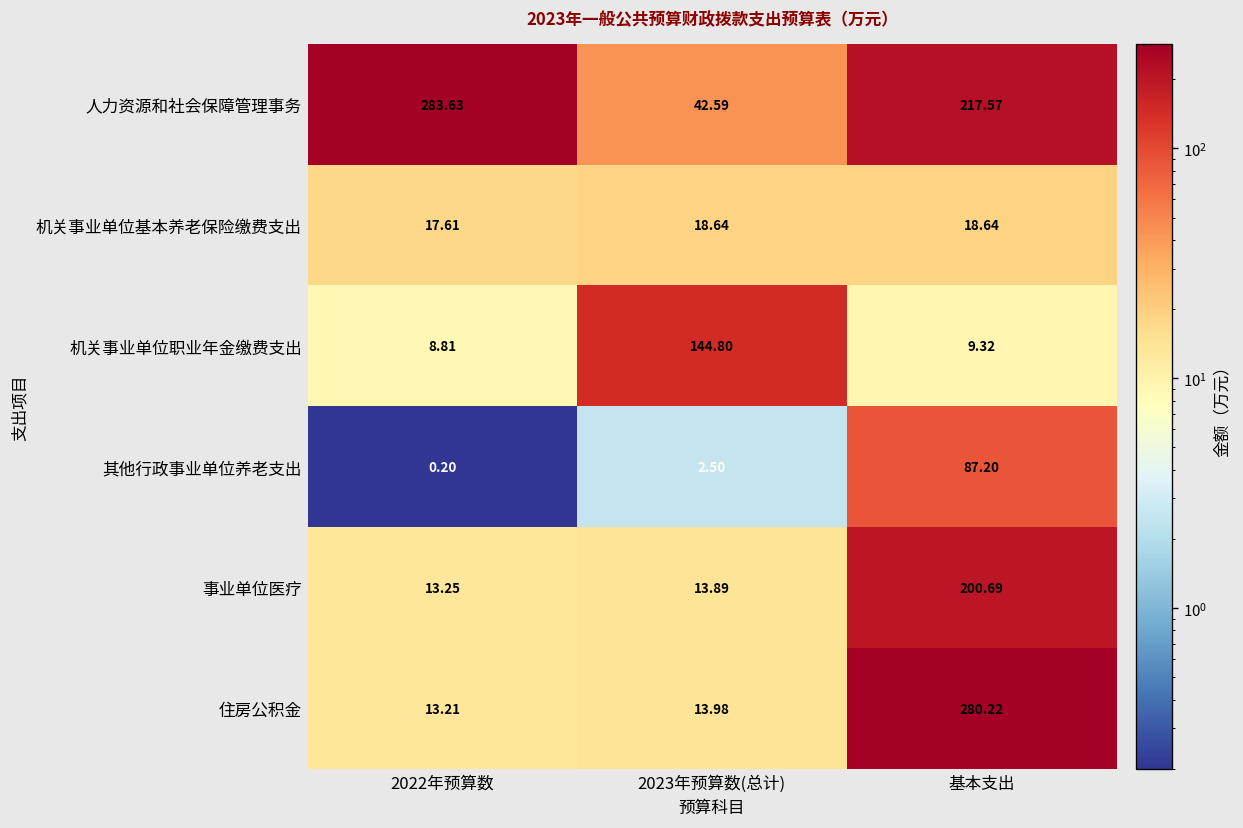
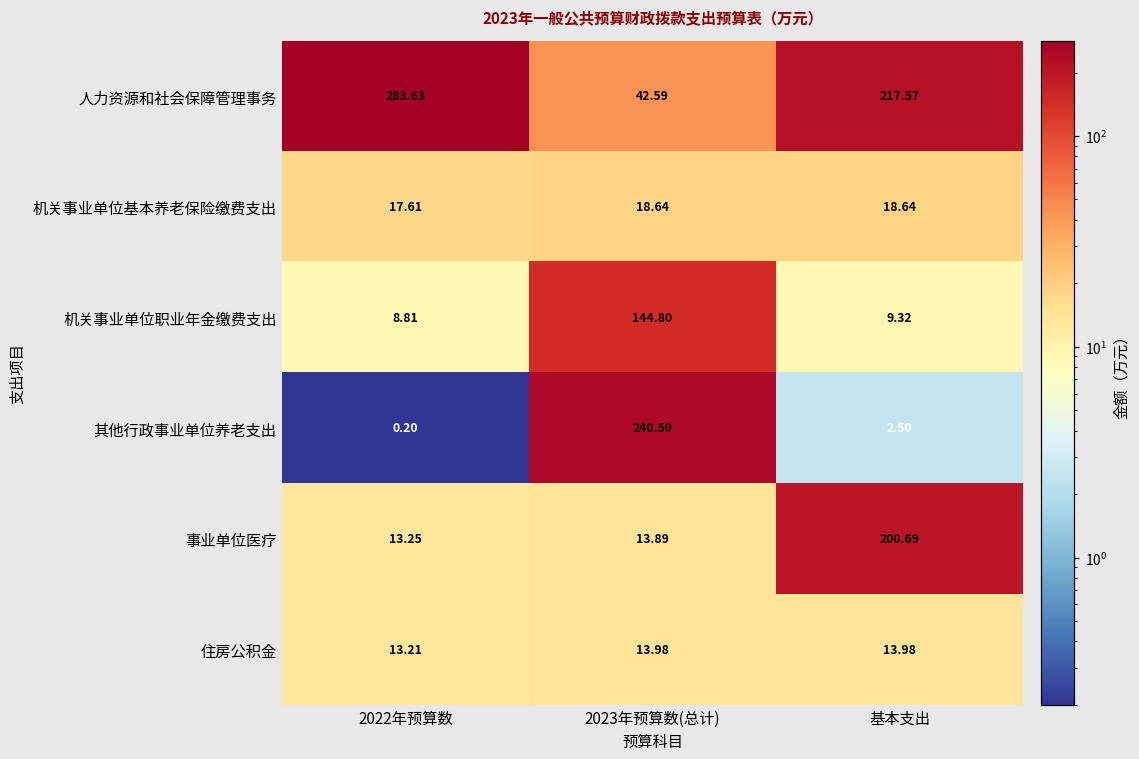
其他行政事业单位养老支出, 2023年预算数(总计): 2.50 -> 240.50
其他行政事业单位养老支出, 基本支出: 87.20 -> 2.50
住房公积金, 基本支出: 280.22 -> 13.98
